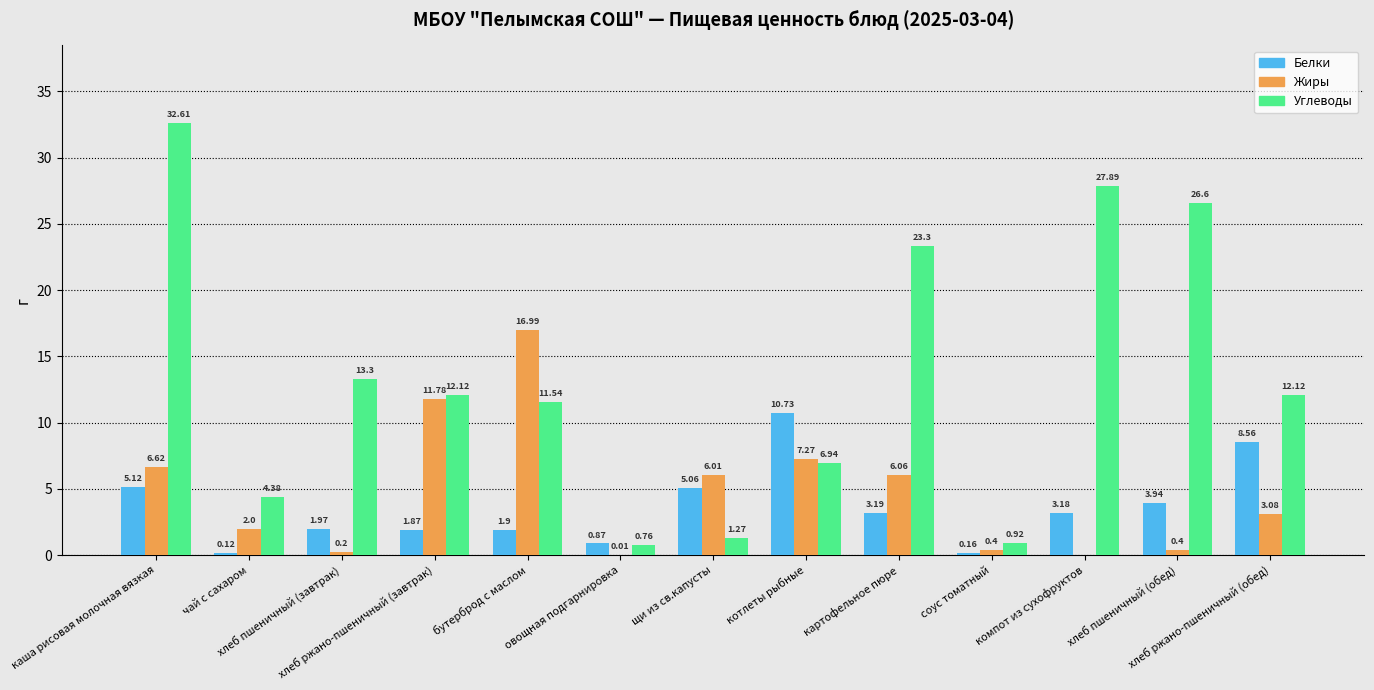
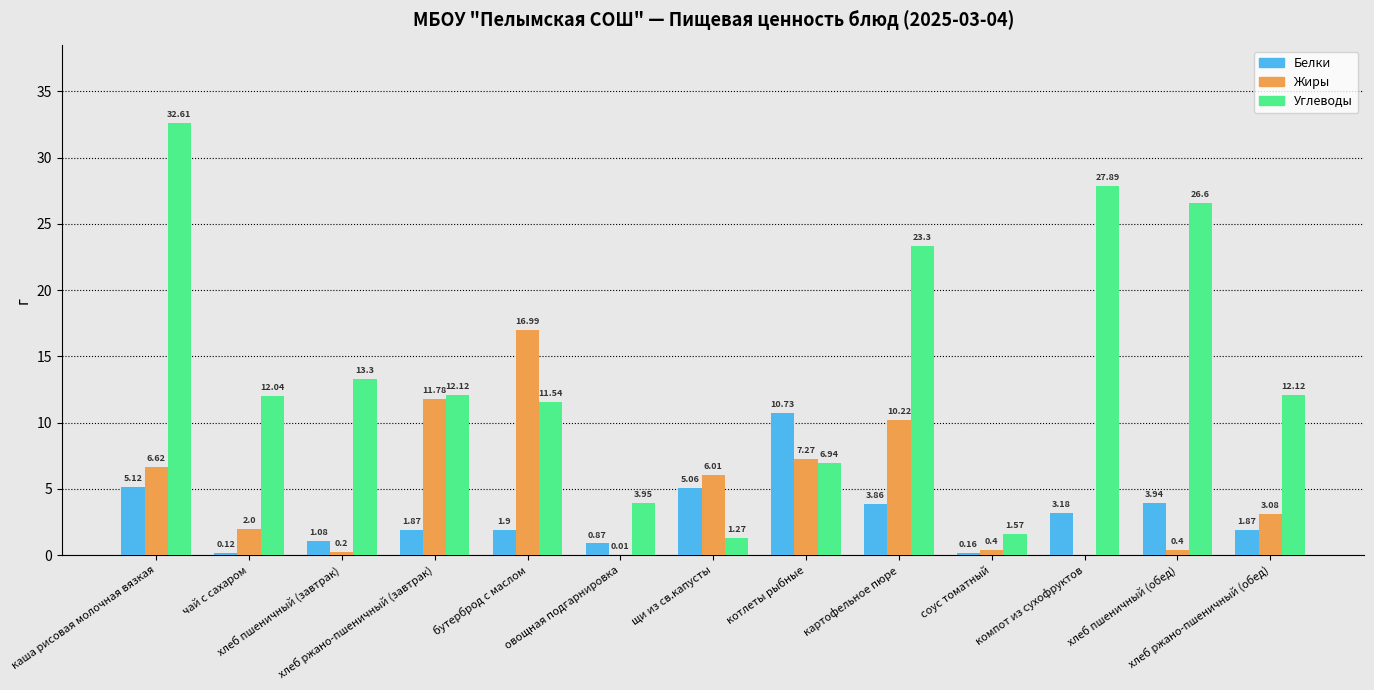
Углеводы, чай с сахаром: 4.38 -> 12.04
Белки, хлеб пшеничный (завтрак): 1.97 -> 1.08
Углеводы, овощная подгарнировка: 0.76 -> 3.95
Белки, картофельное пюре: 3.19 -> 3.86
Жиры, картофельное пюре: 6.06 -> 10.22
Углеводы, соус томатный: 0.92 -> 1.57
Белки, хлеб ржано-пшеничный (обед): 8.56 -> 1.87
